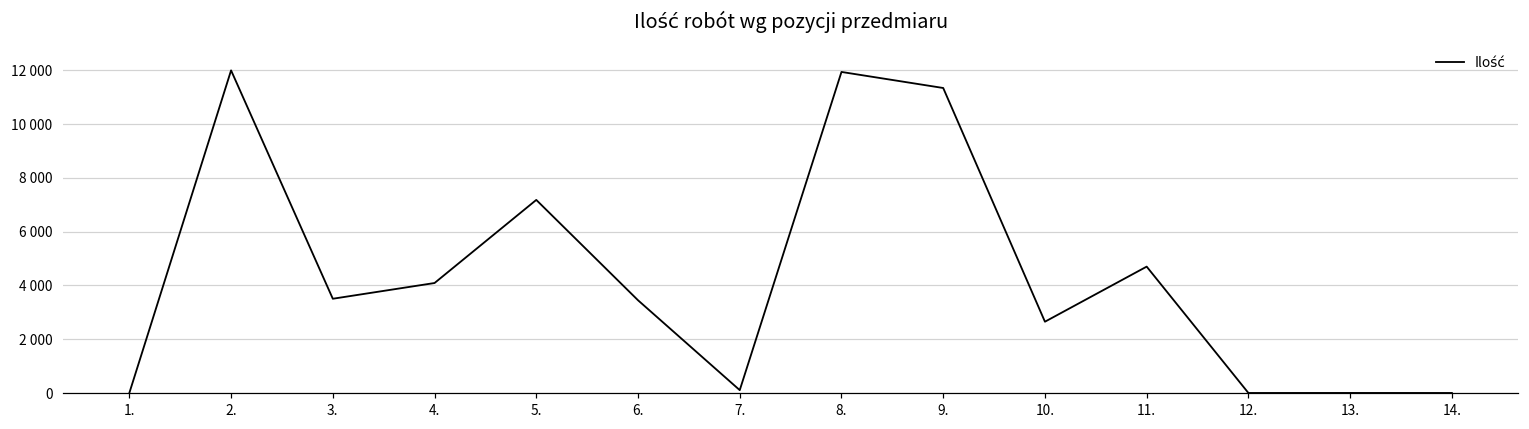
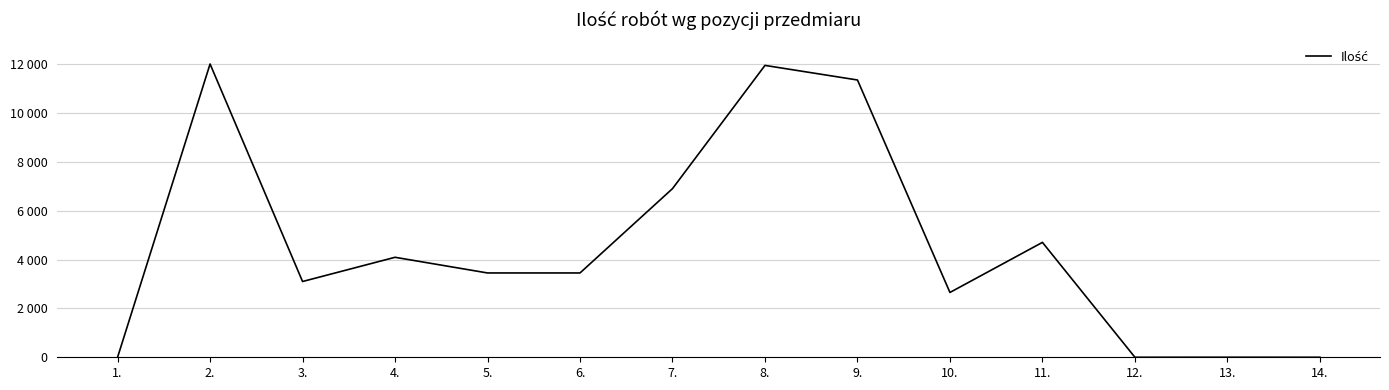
3.: 3500 -> 3100
5.: 7200 -> 3500
7.: 100 -> 6900
